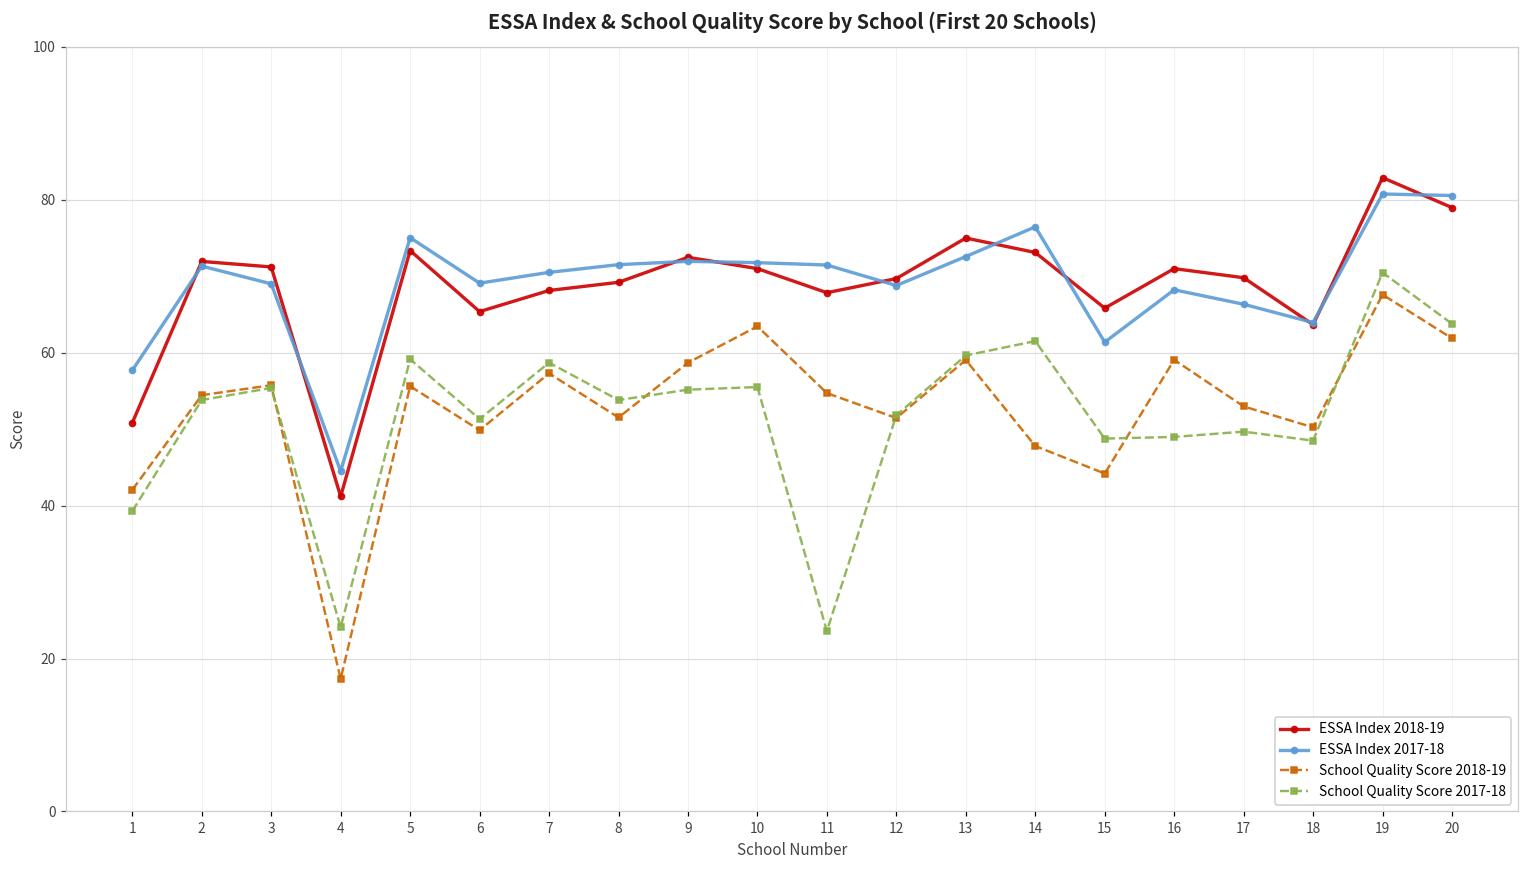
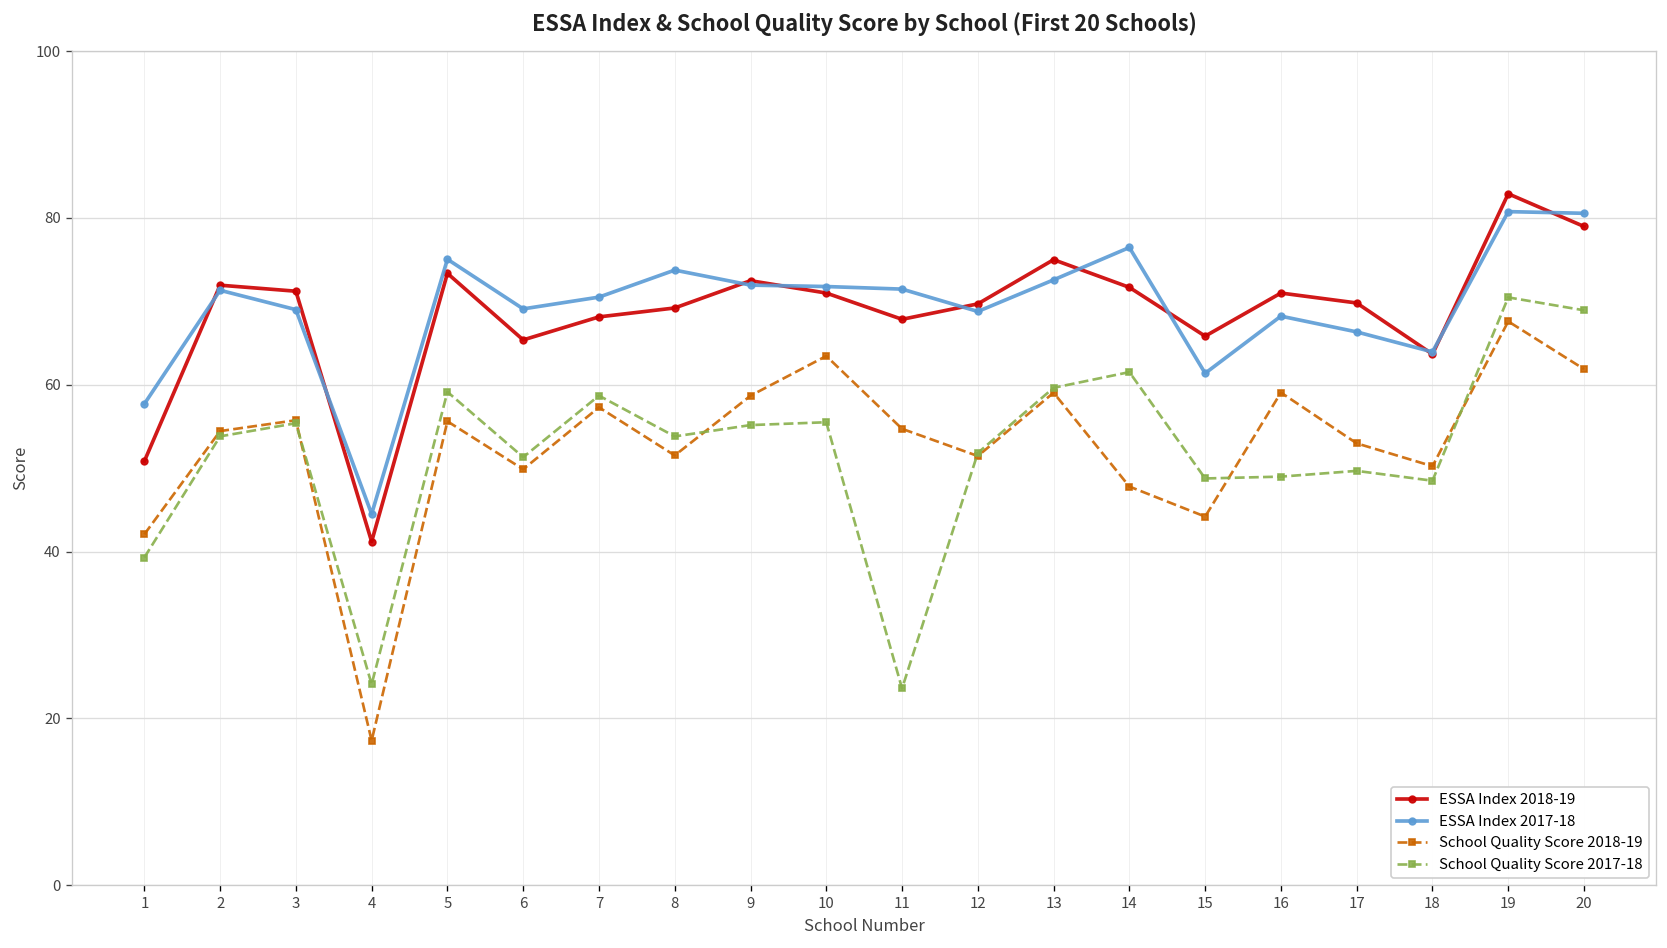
ESSA Index 2017-18, 8: 72 -> 74
ESSA Index 2018-19, 14: 73 -> 72
School Quality Score 2017-18, 20: 64 -> 69
